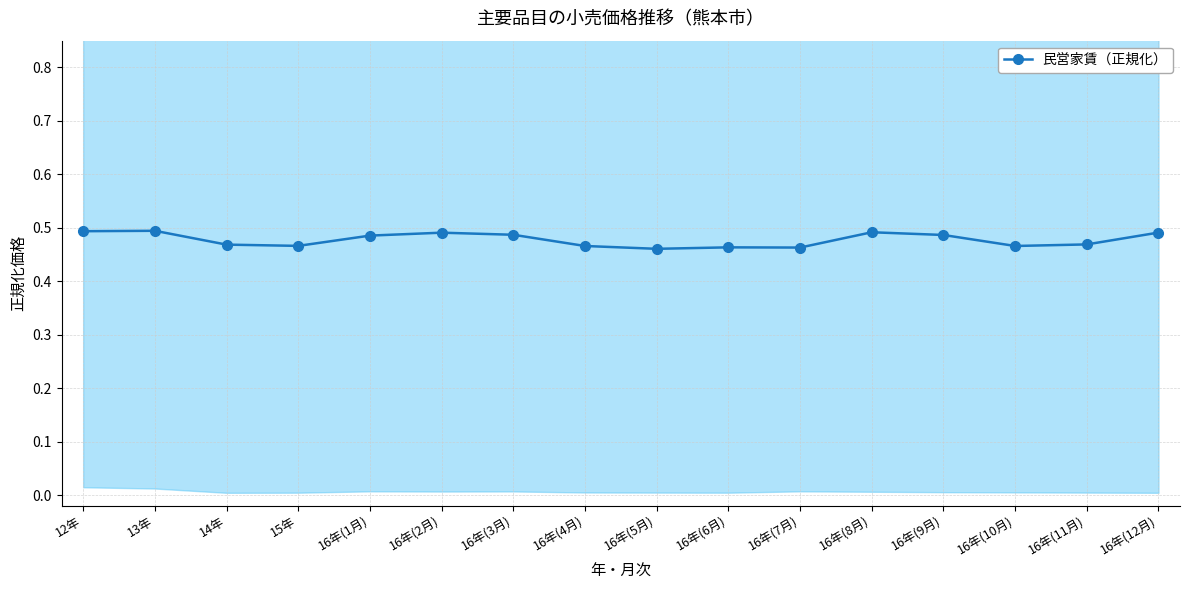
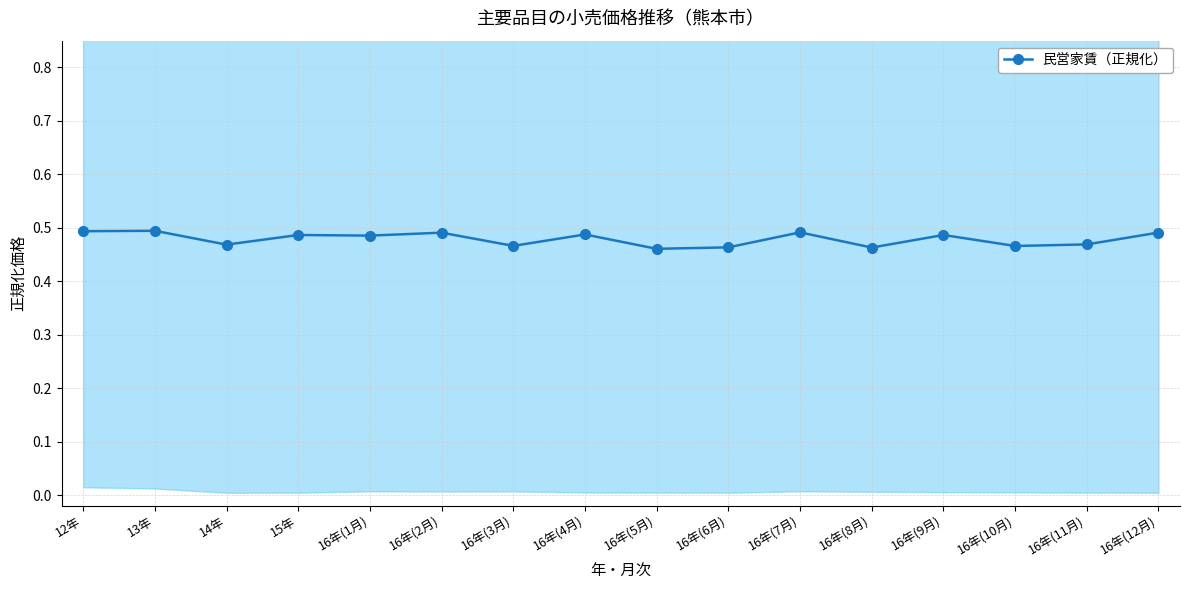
民営家賃（正規化）, 15年: 0.47 -> 0.49
民営家賃（正規化）, 16年(3月): 0.49 -> 0.47
民営家賃（正規化）, 16年(4月): 0.47 -> 0.49
民営家賃（正規化）, 16年(7月): 0.46 -> 0.49
民営家賃（正規化）, 16年(8月): 0.49 -> 0.46
